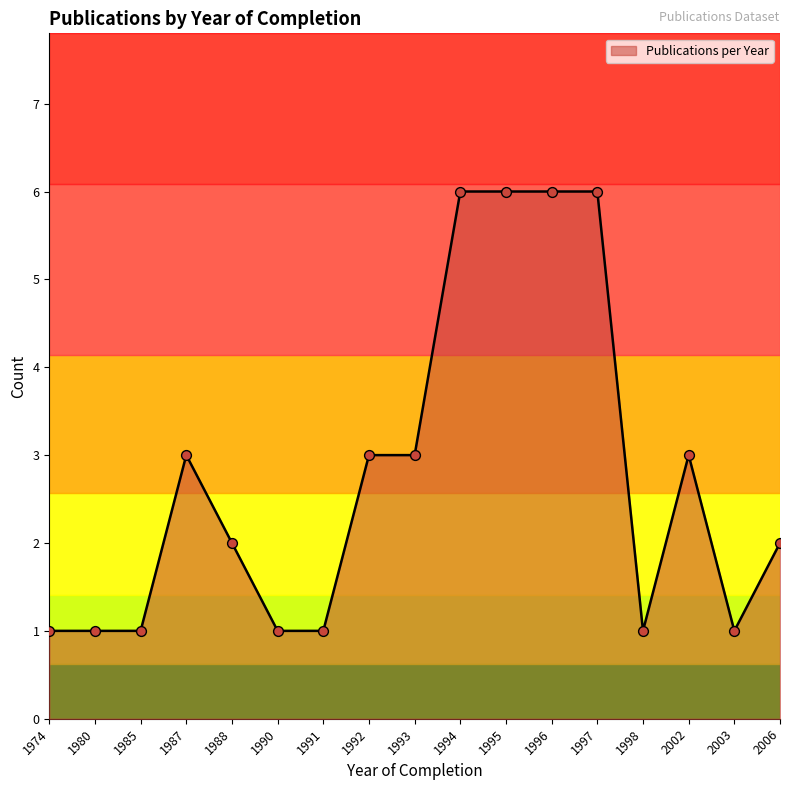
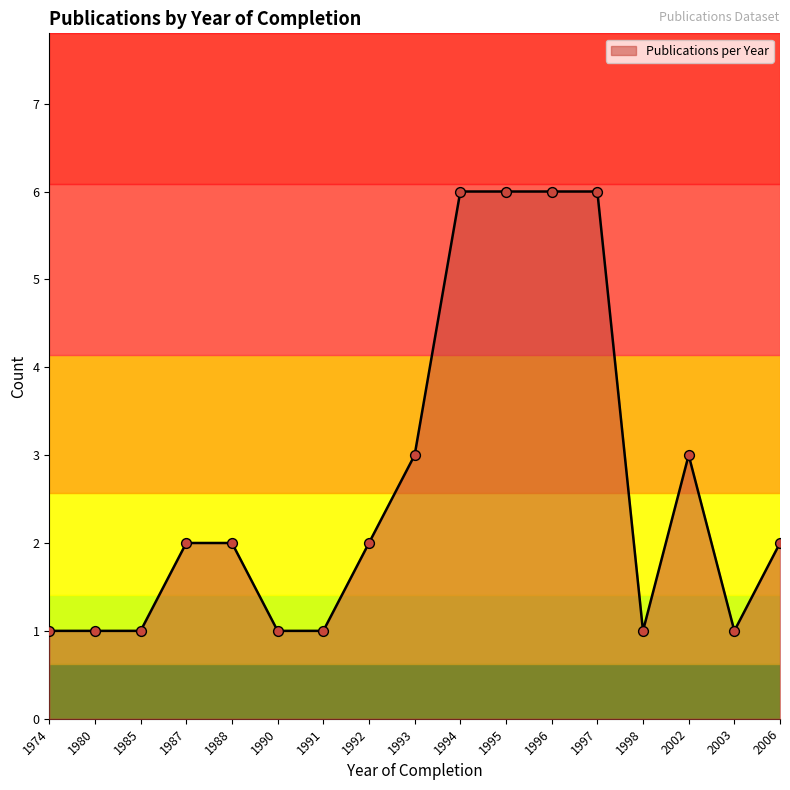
1987: 3 -> 2
1992: 3 -> 2
